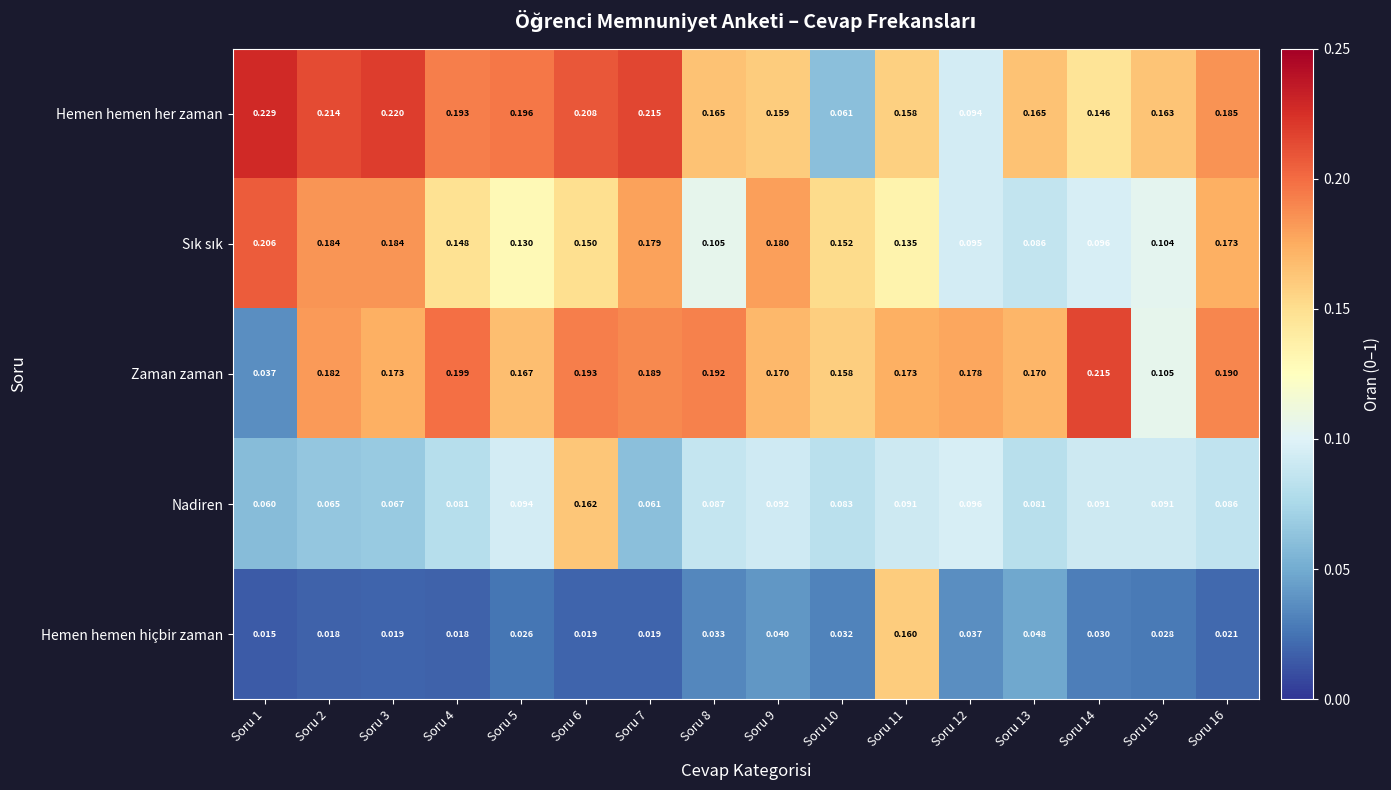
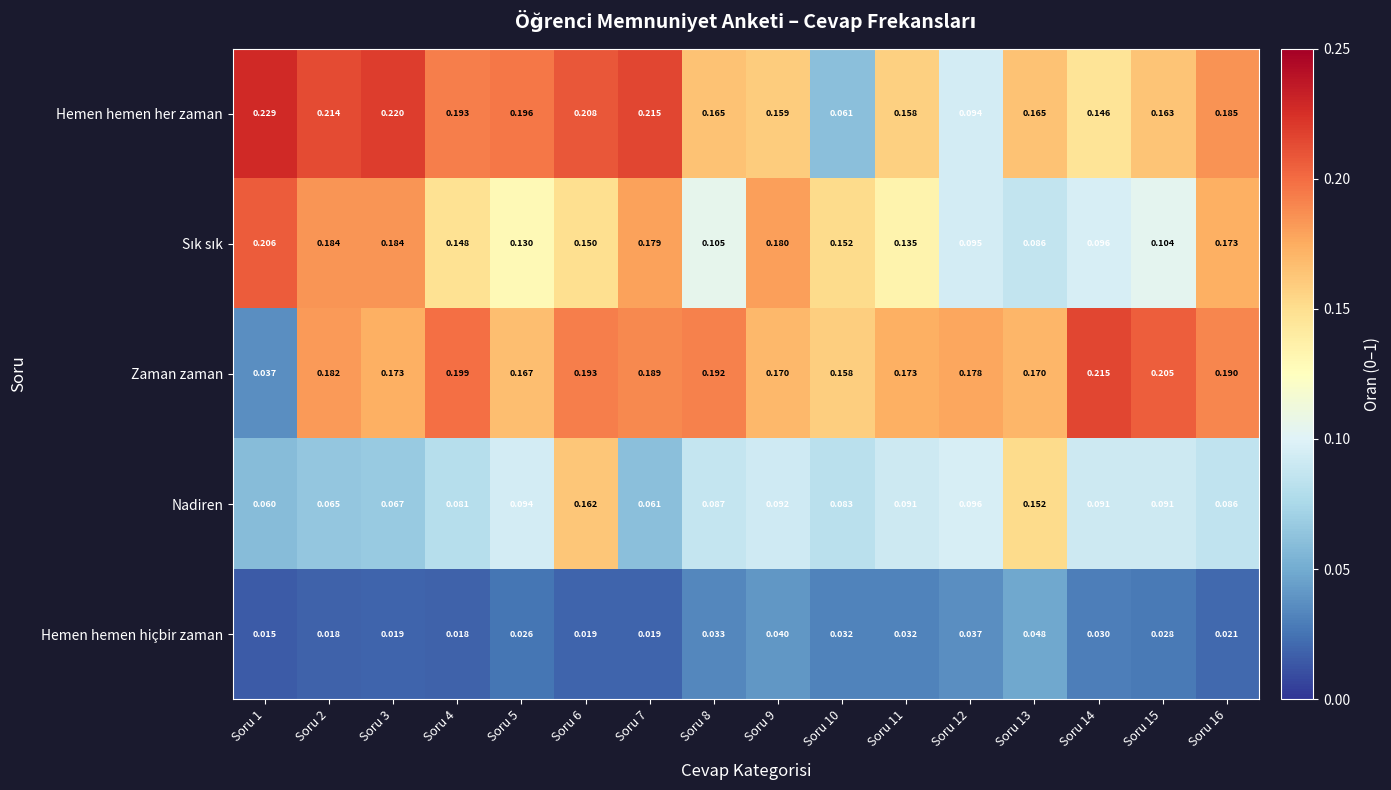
Zaman zaman, Soru 15: 0.105 -> 0.205
Nadiren, Soru 13: 0.081 -> 0.152
Hemen hemen hiçbir zaman, Soru 11: 0.160 -> 0.032
